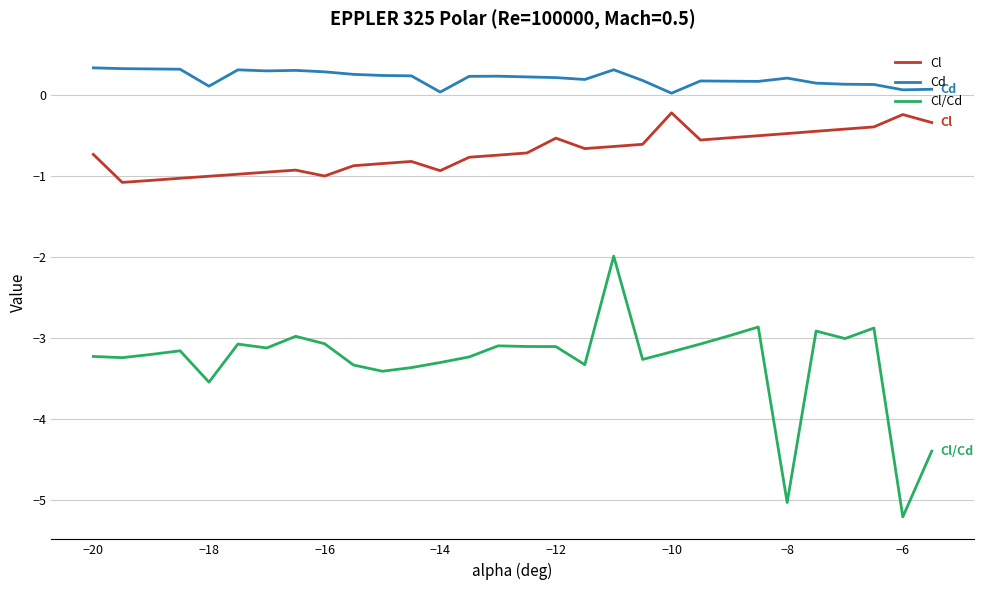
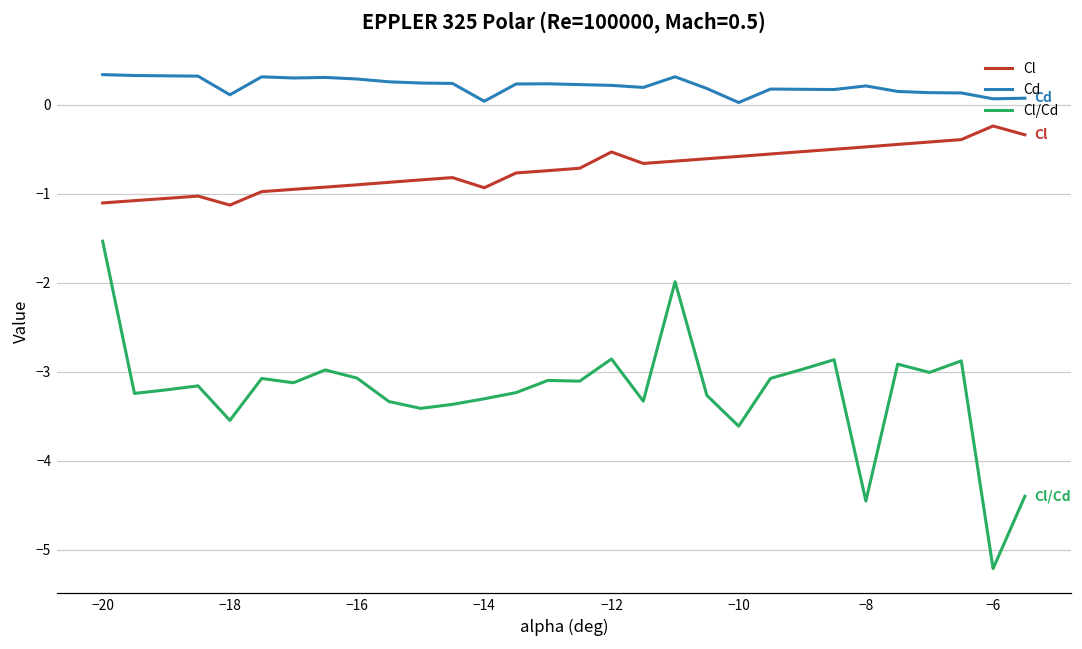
Cl, −20: -0.7 -> -1.1
Cl/Cd, −20: -3.2 -> -1.5
Cl, −18: -1.0 -> -1.1
Cl, −16: -1.0 -> -0.9
Cl/Cd, −12: -3.1 -> -2.9
Cl, −10: -0.2 -> -0.6
Cl/Cd, −10: -3.2 -> -3.6
Cl/Cd, −8: -5.0 -> -4.5
